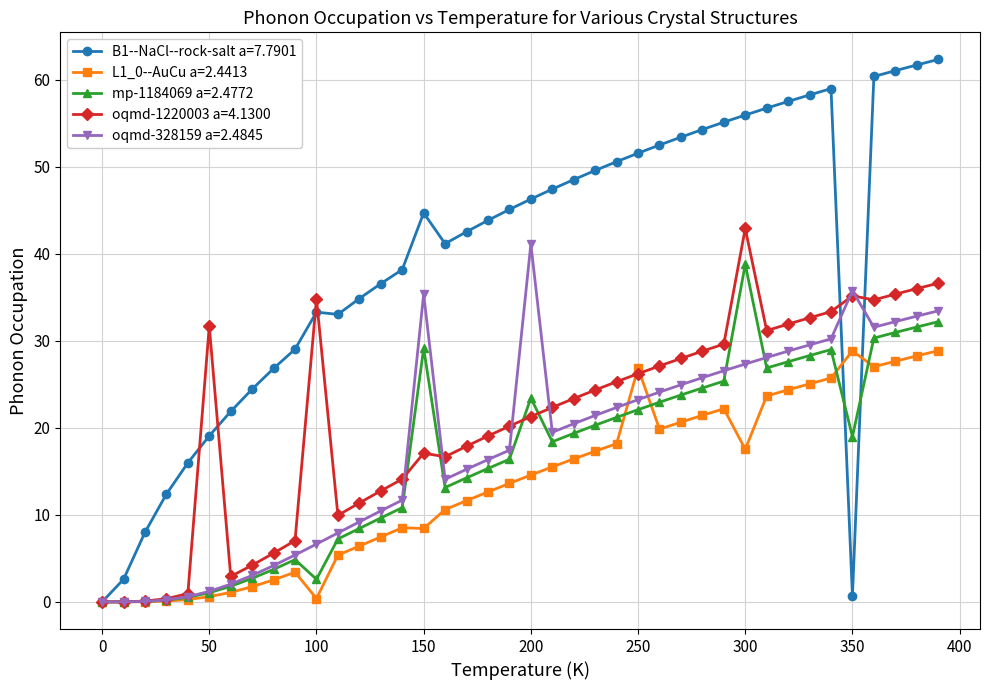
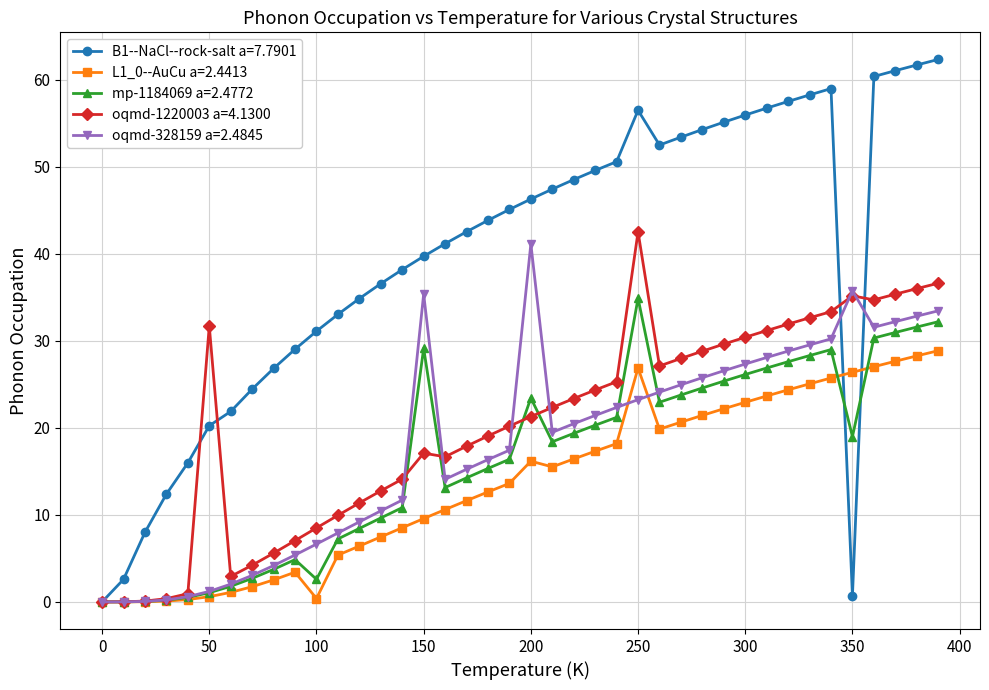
B1--NaCl--rock-salt a=7.7901, 50: 19 -> 20
B1--NaCl--rock-salt a=7.7901, 100: 33 -> 31
oqmd-1220003 a=4.1300, 100: 35 -> 8
B1--NaCl--rock-salt a=7.7901, 150: 45 -> 40
L1_0--AuCu a=2.4413, 150: 8 -> 10
L1_0--AuCu a=2.4413, 200: 15 -> 16
B1--NaCl--rock-salt a=7.7901, 250: 52 -> 56
mp-1184069 a=2.4772, 250: 22 -> 35
oqmd-1220003 a=4.1300, 250: 26 -> 43
L1_0--AuCu a=2.4413, 300: 18 -> 23
mp-1184069 a=2.4772, 300: 39 -> 26
oqmd-1220003 a=4.1300, 300: 43 -> 30
L1_0--AuCu a=2.4413, 350: 29 -> 26
